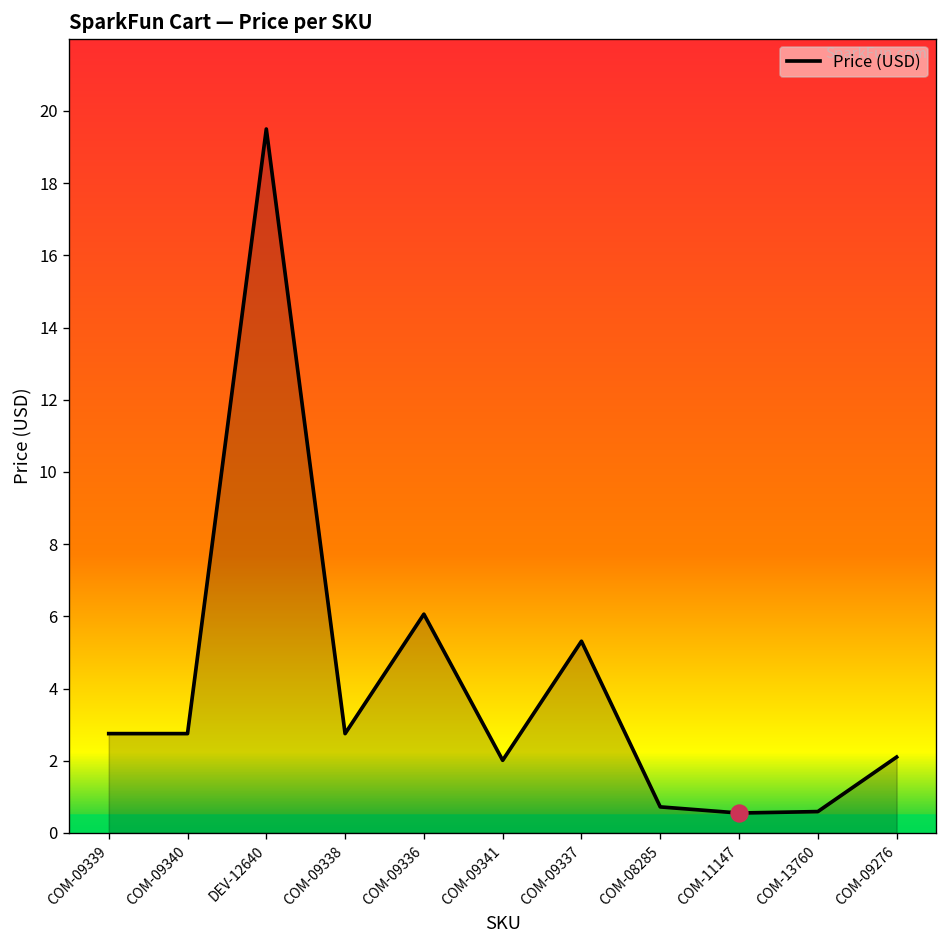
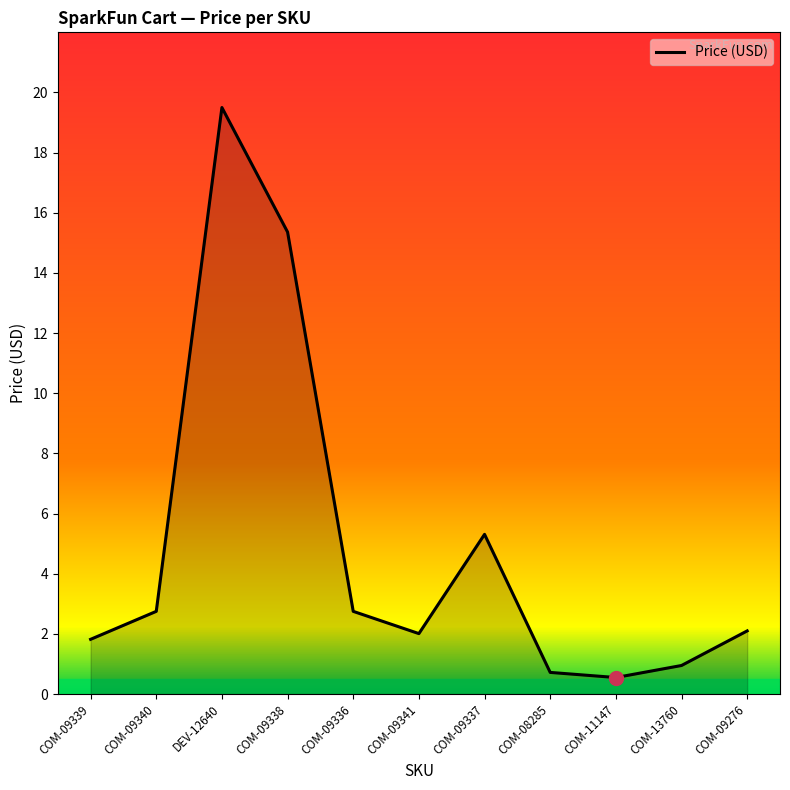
Price (USD), COM-09339: 2.8 -> 1.8
Price (USD), COM-09338: 2.8 -> 15.4
Price (USD), COM-09336: 6.1 -> 2.8
Price (USD), COM-13760: 0.6 -> 1.0
